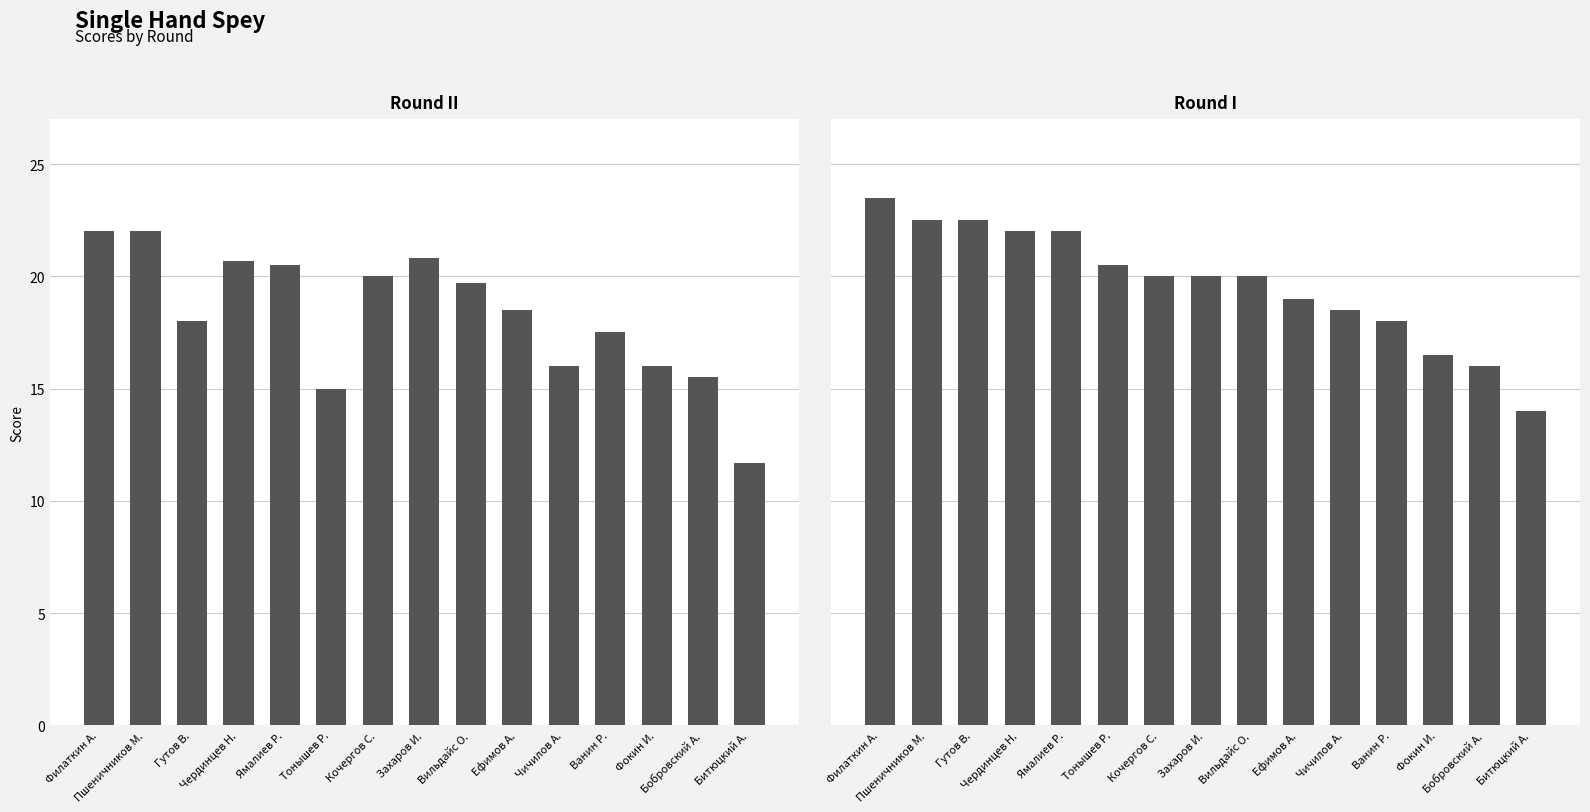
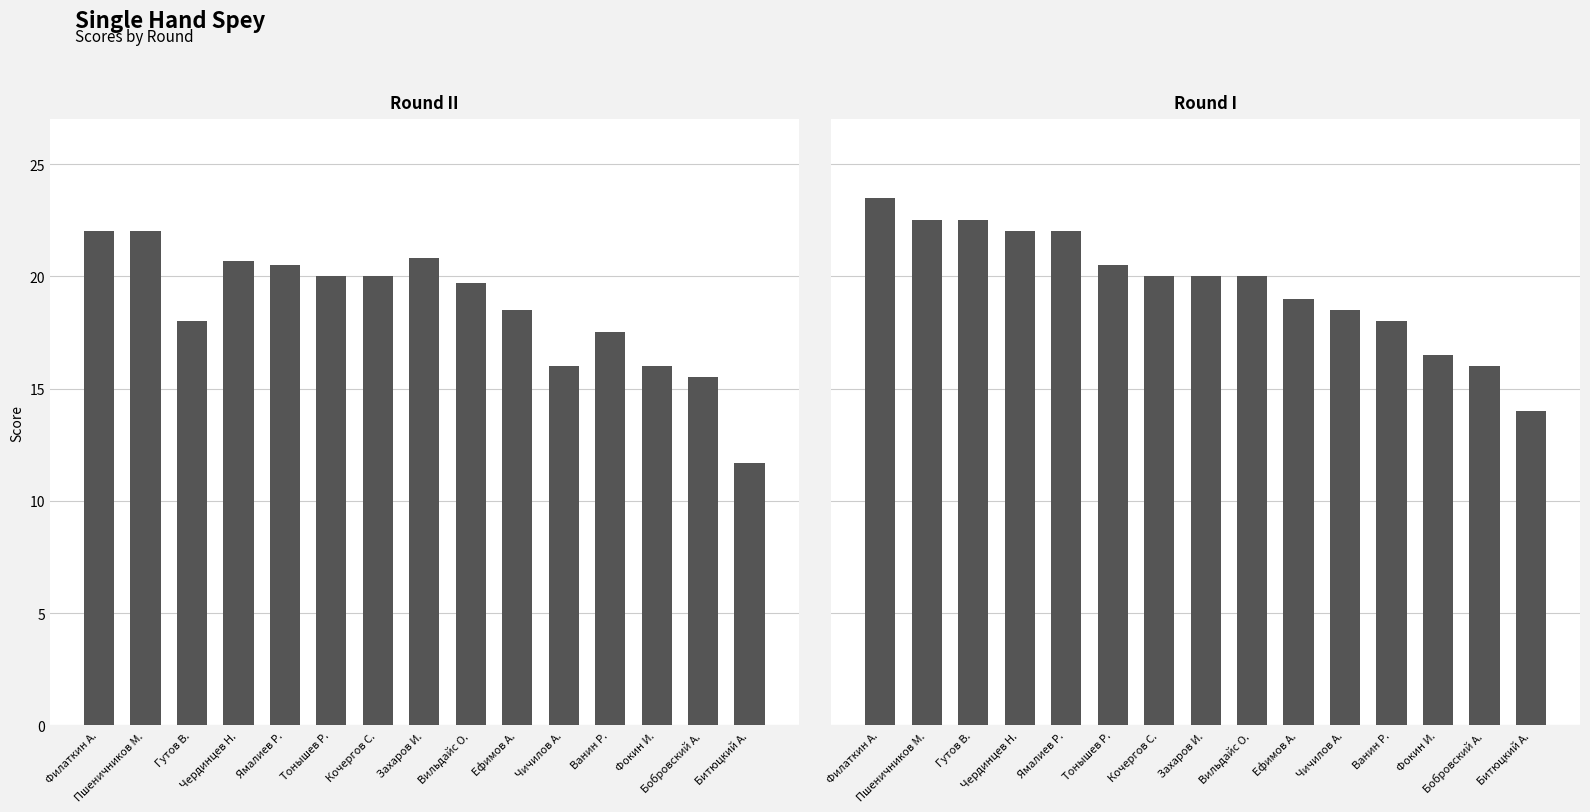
Round II, Тонышев Р.: 15 -> 20
